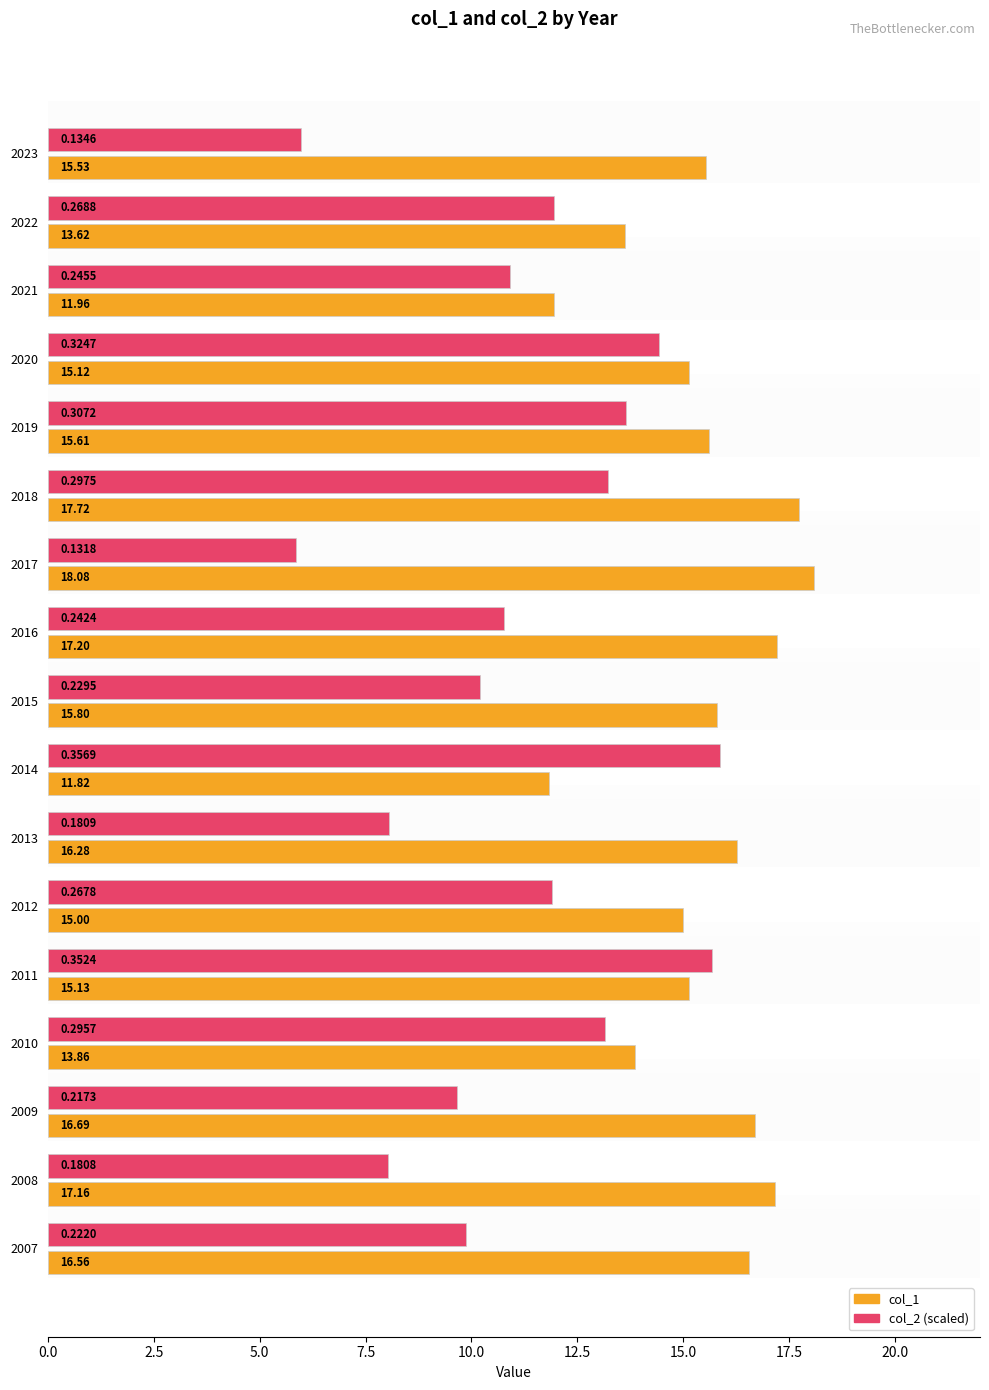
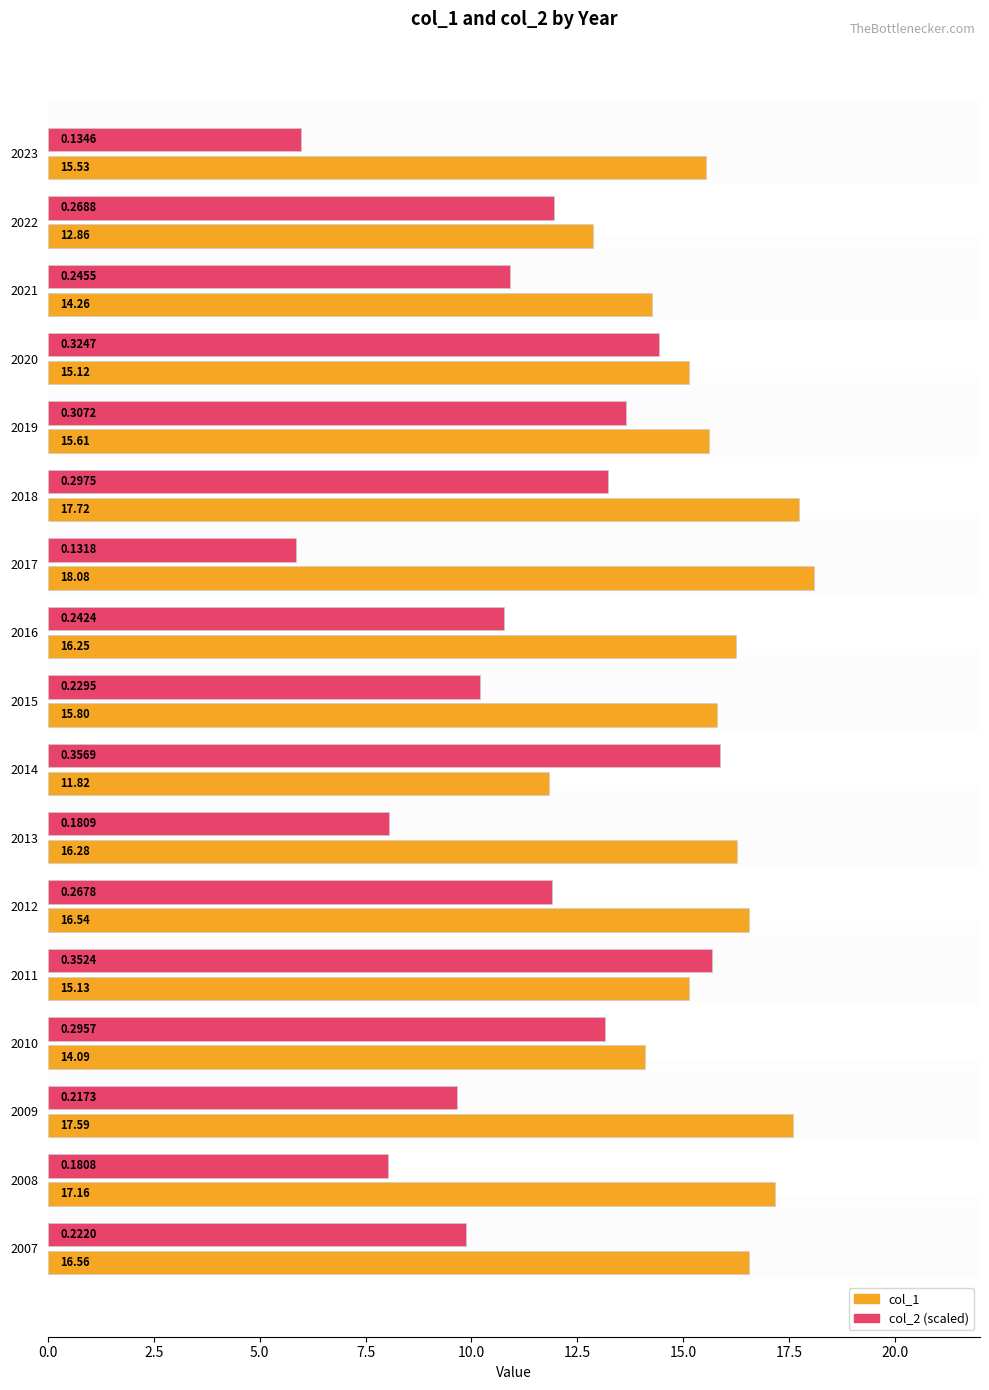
col_1, 2022: 13.62 -> 12.86
col_1, 2021: 11.96 -> 14.26
col_1, 2016: 17.20 -> 16.25
col_1, 2012: 15.00 -> 16.54
col_1, 2010: 13.86 -> 14.09
col_1, 2009: 16.69 -> 17.59
